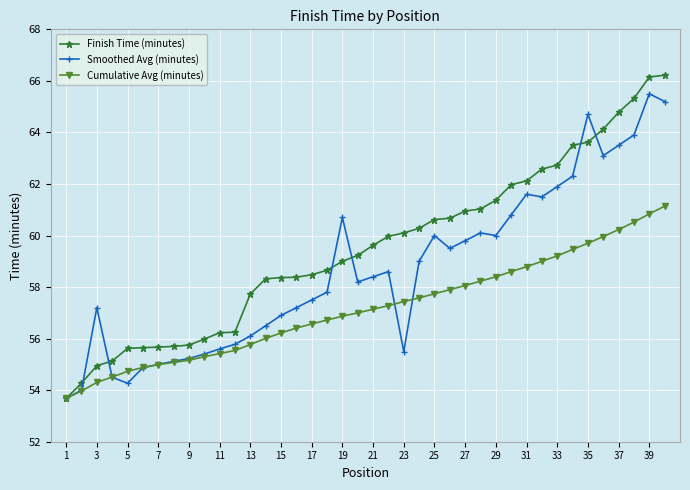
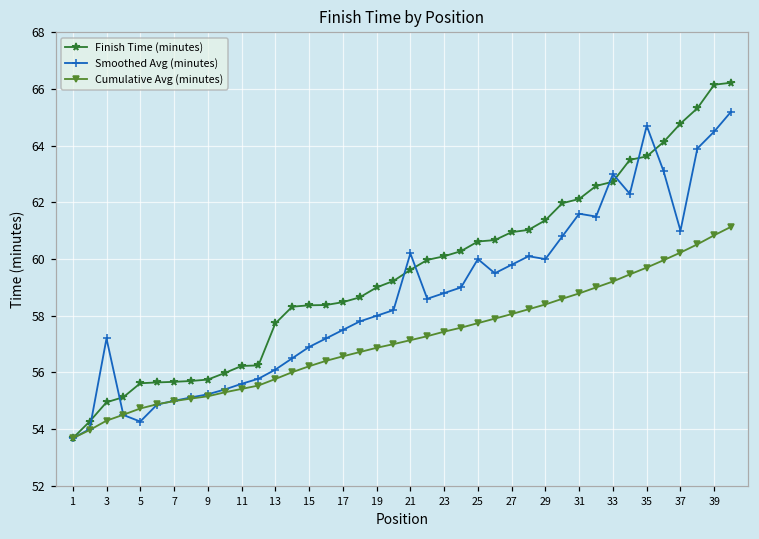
Smoothed Avg (minutes), 19: 60.7 -> 58.0
Smoothed Avg (minutes), 21: 58.4 -> 60.2
Smoothed Avg (minutes), 23: 55.5 -> 58.8
Smoothed Avg (minutes), 33: 61.9 -> 63.0
Smoothed Avg (minutes), 37: 63.5 -> 61.0
Smoothed Avg (minutes), 39: 65.5 -> 64.5
